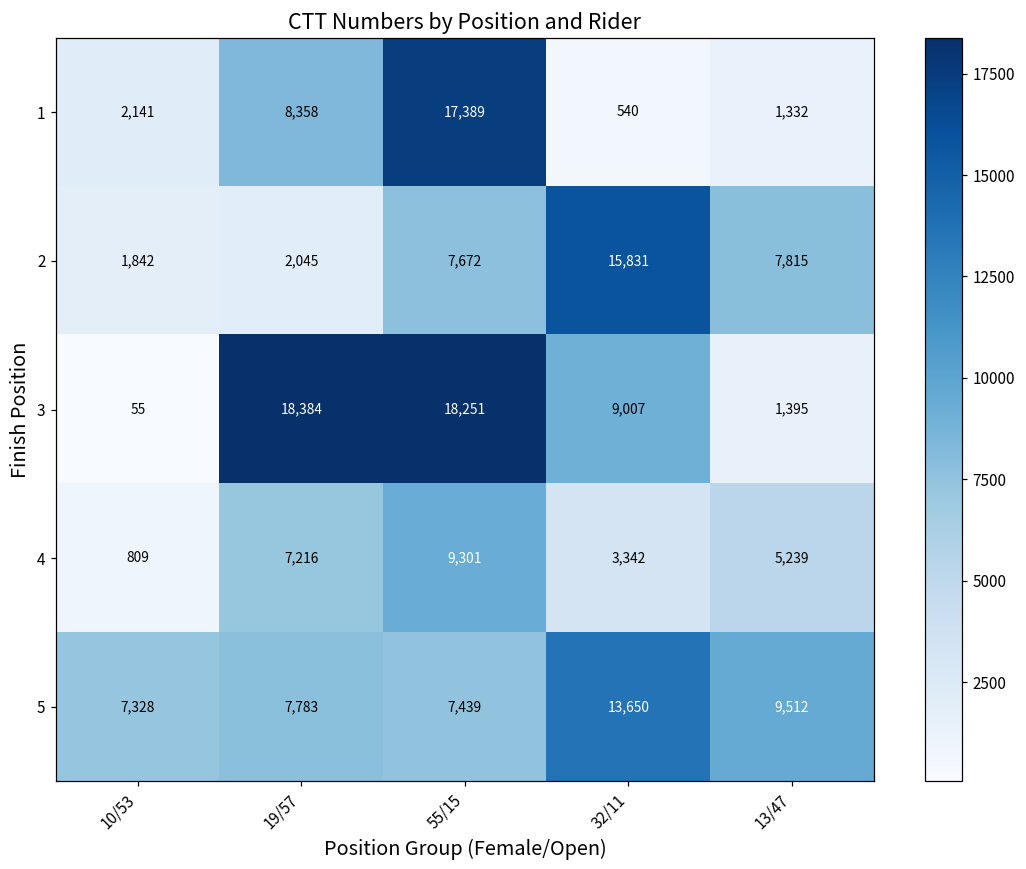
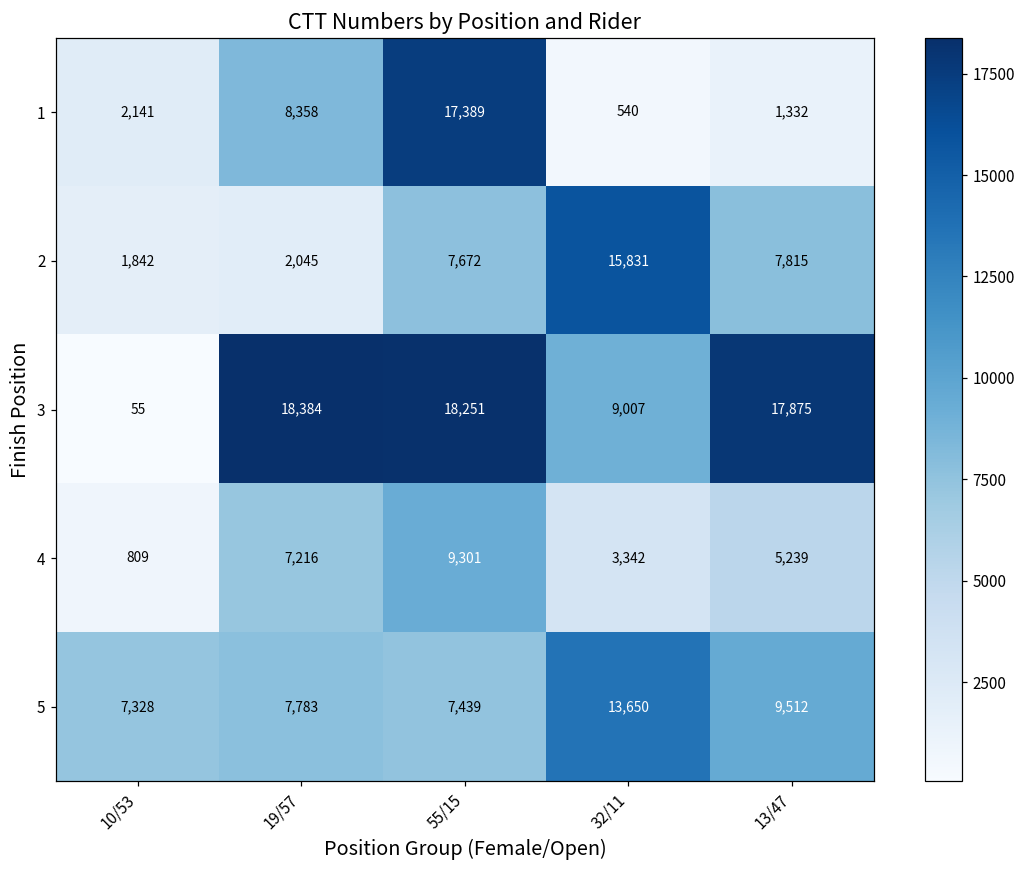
3, 13/47: 1,395 -> 17,875
